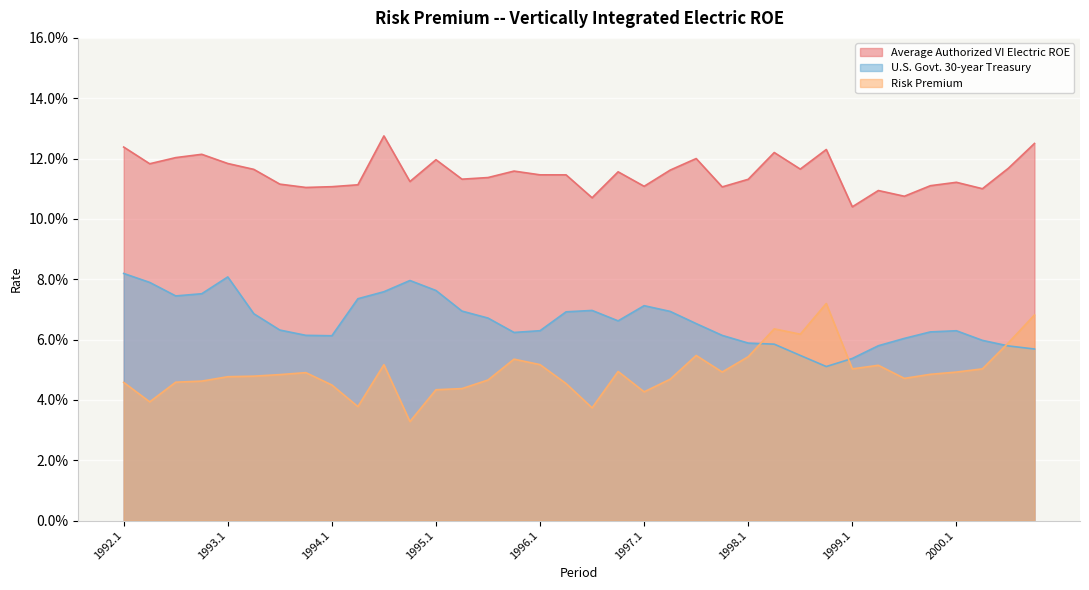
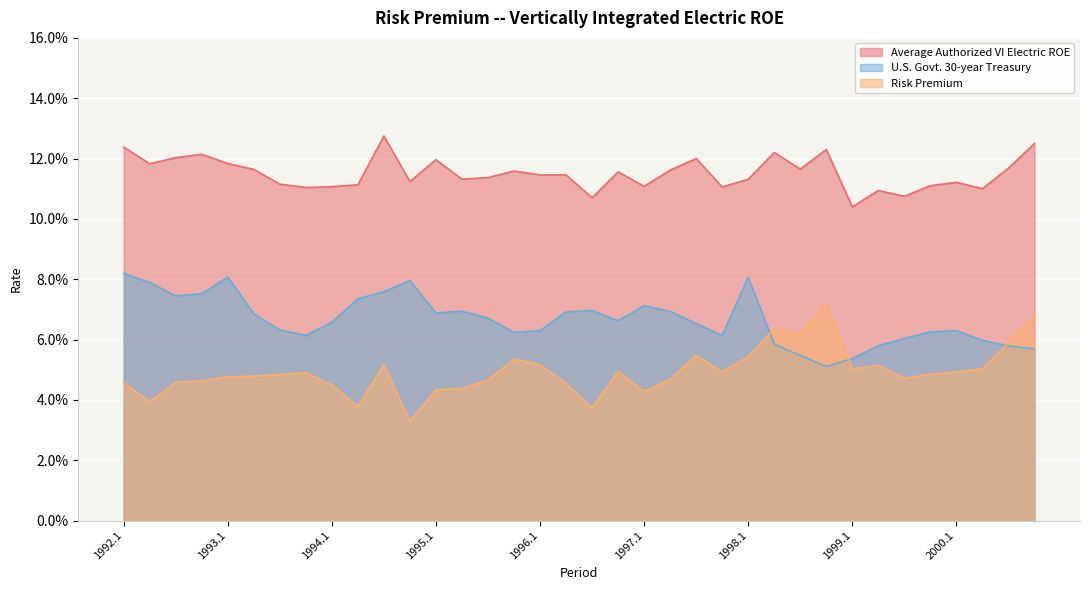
U.S. Govt. 30-year Treasury, 1994.1: 6.1% -> 6.6%
U.S. Govt. 30-year Treasury, 1995.1: 7.6% -> 6.9%
U.S. Govt. 30-year Treasury, 1998.1: 5.9% -> 8.1%
